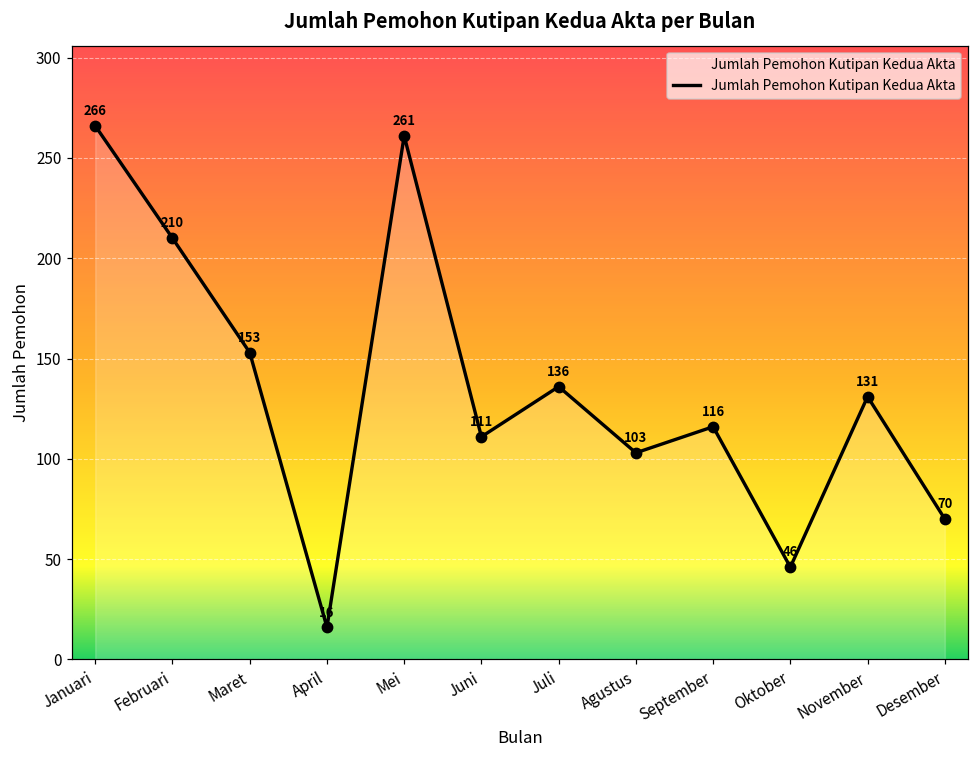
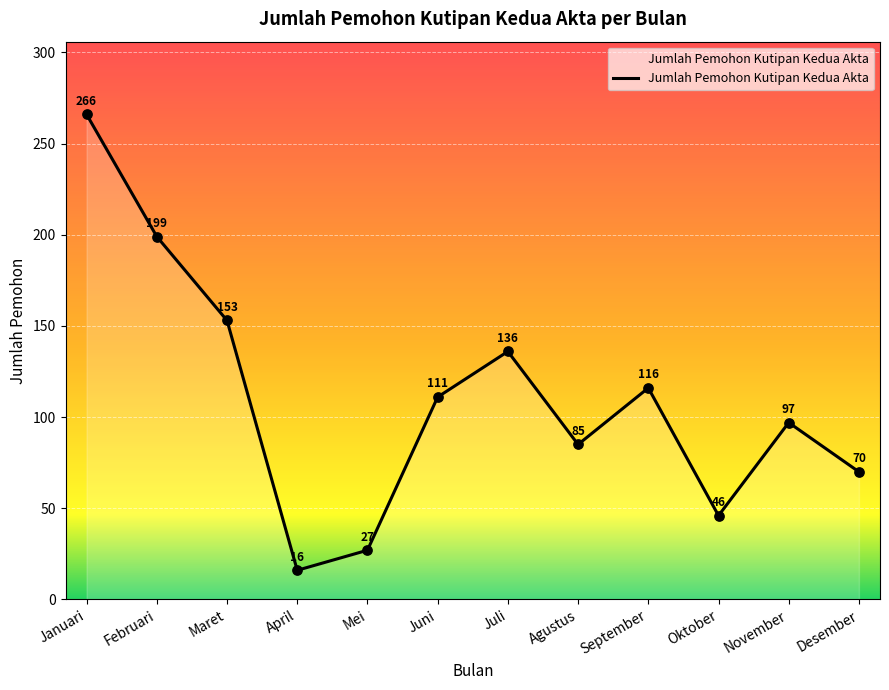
Februari: 210 -> 199
Mei: 261 -> 27
Agustus: 103 -> 85
November: 131 -> 97
